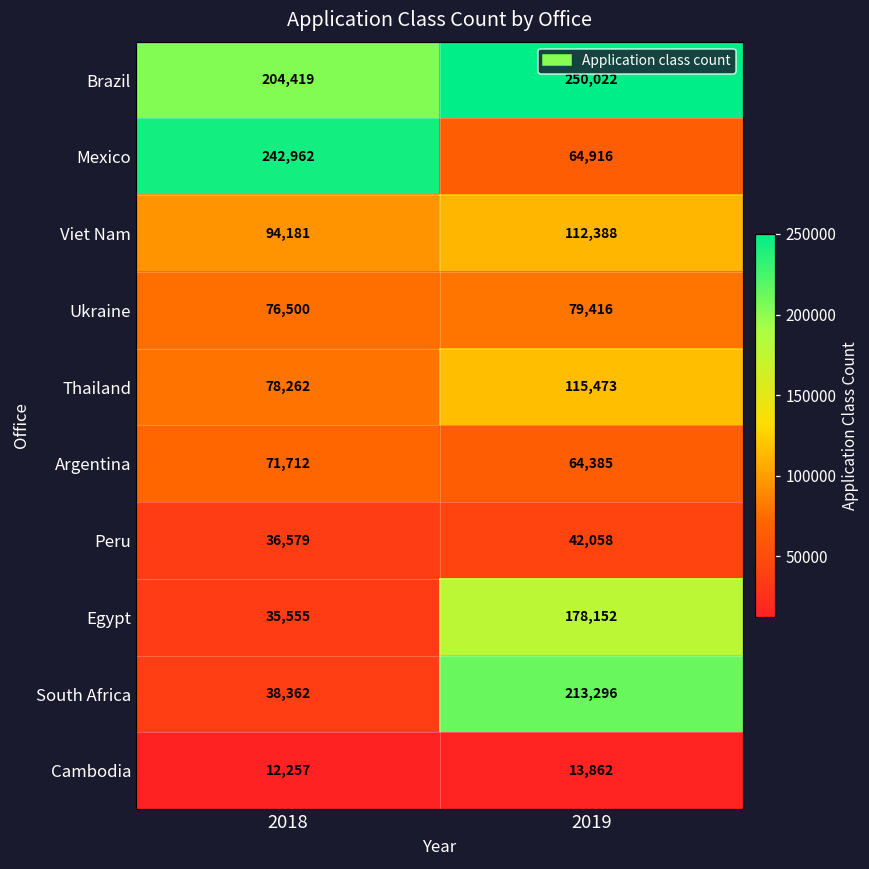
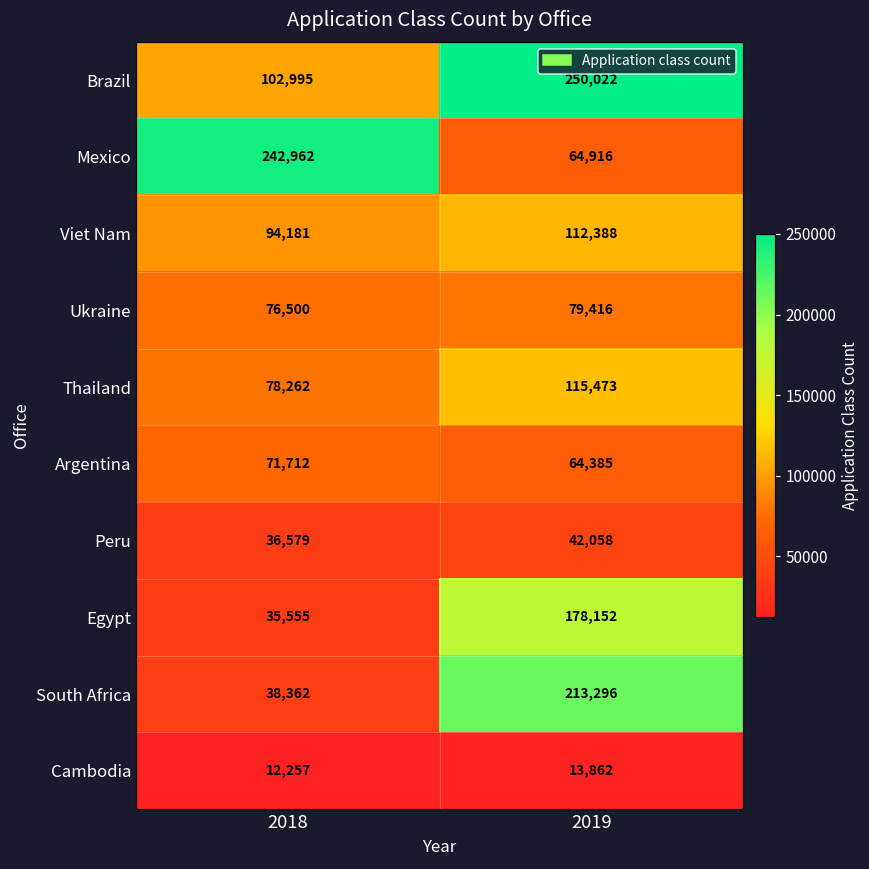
Brazil, 2018: 204,419 -> 102,995
